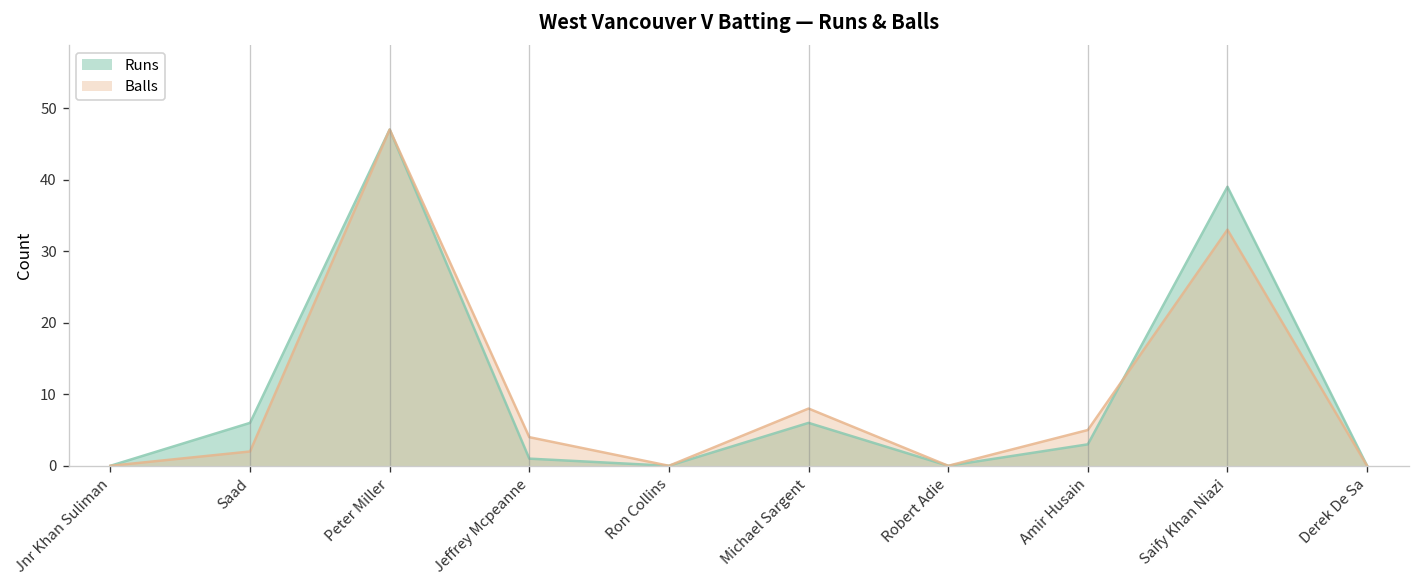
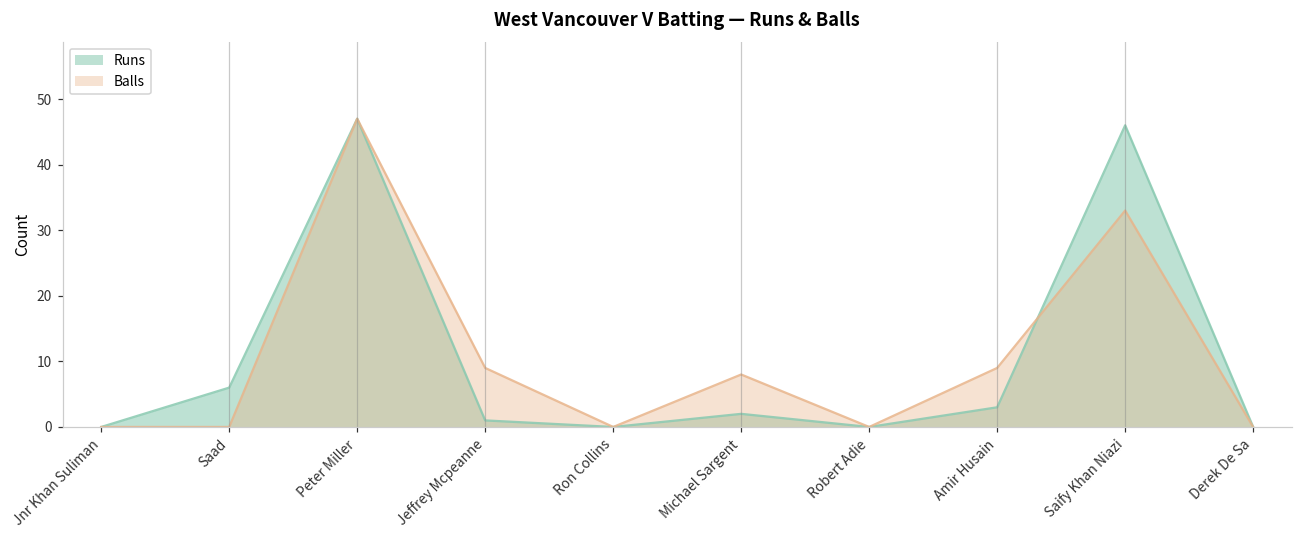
Balls, Saad: 2 -> 0
Balls, Jeffrey Mcpeanne: 4 -> 9
Runs, Michael Sargent: 6 -> 2
Balls, Amir Husain: 5 -> 9
Runs, Saify Khan Niazi: 39 -> 46
